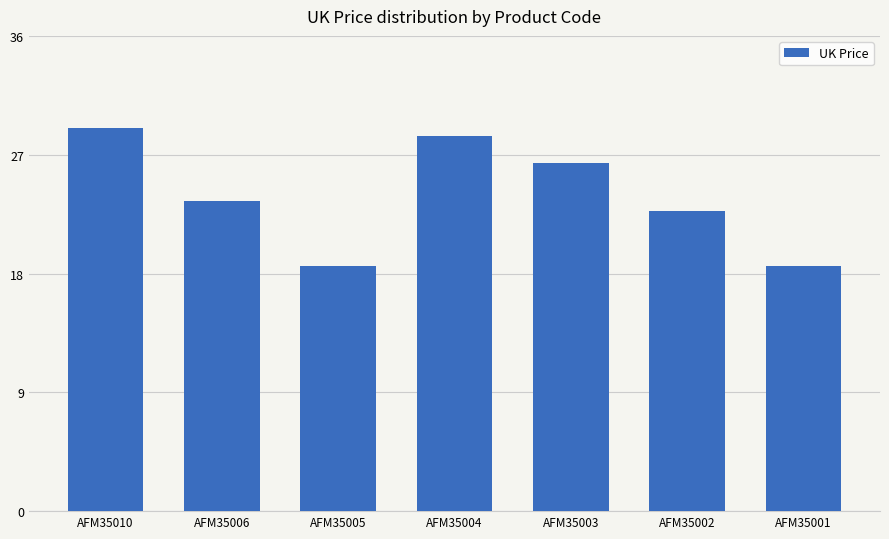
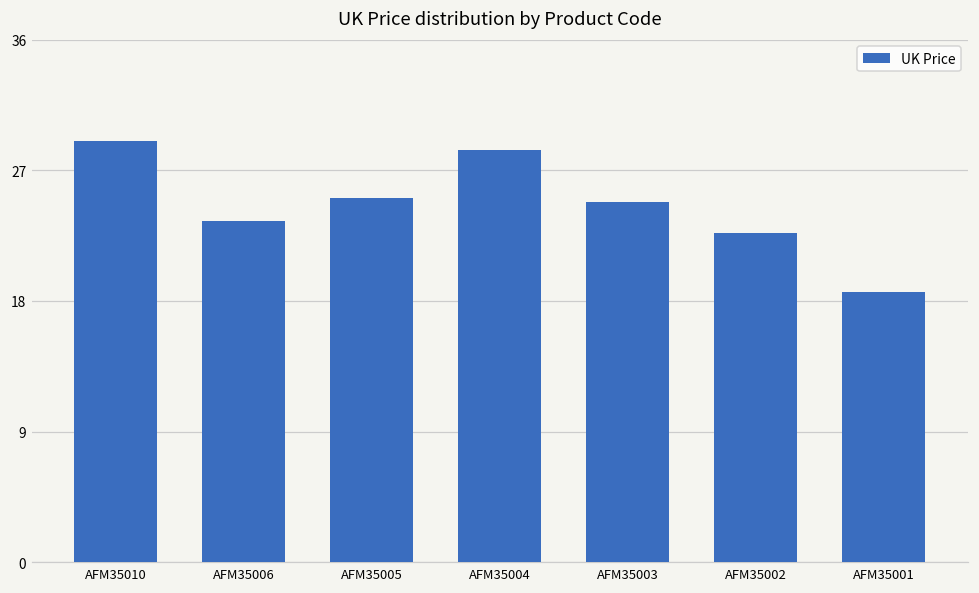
AFM35005: 18.6 -> 25.1
AFM35003: 26.4 -> 24.8
